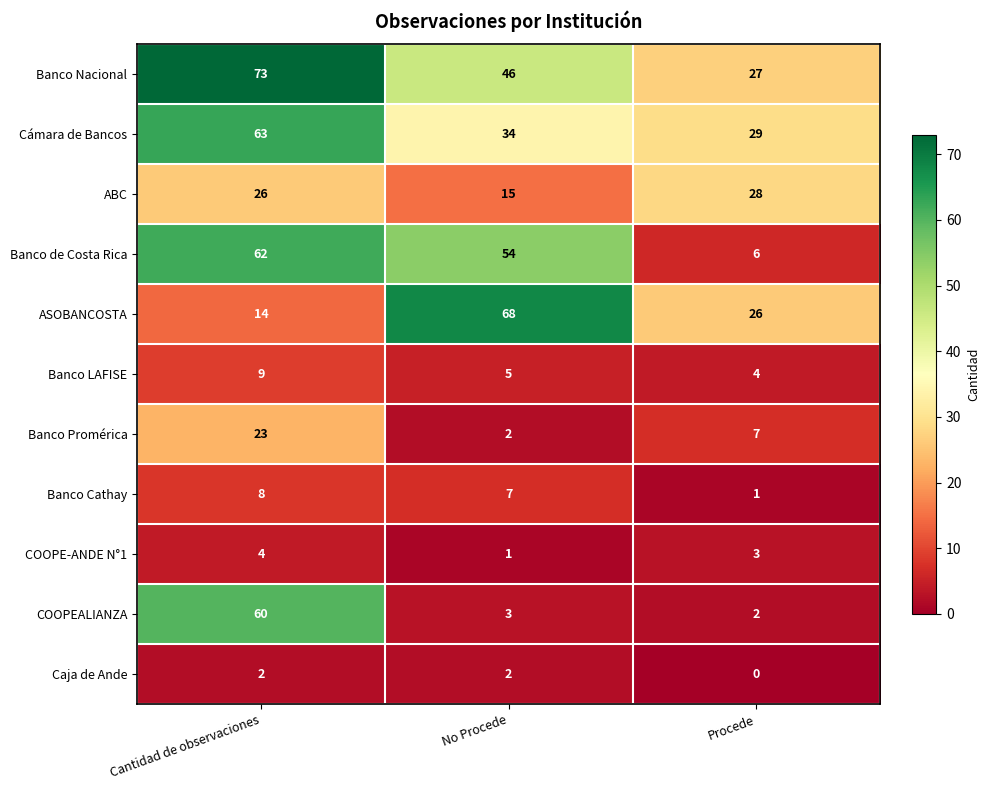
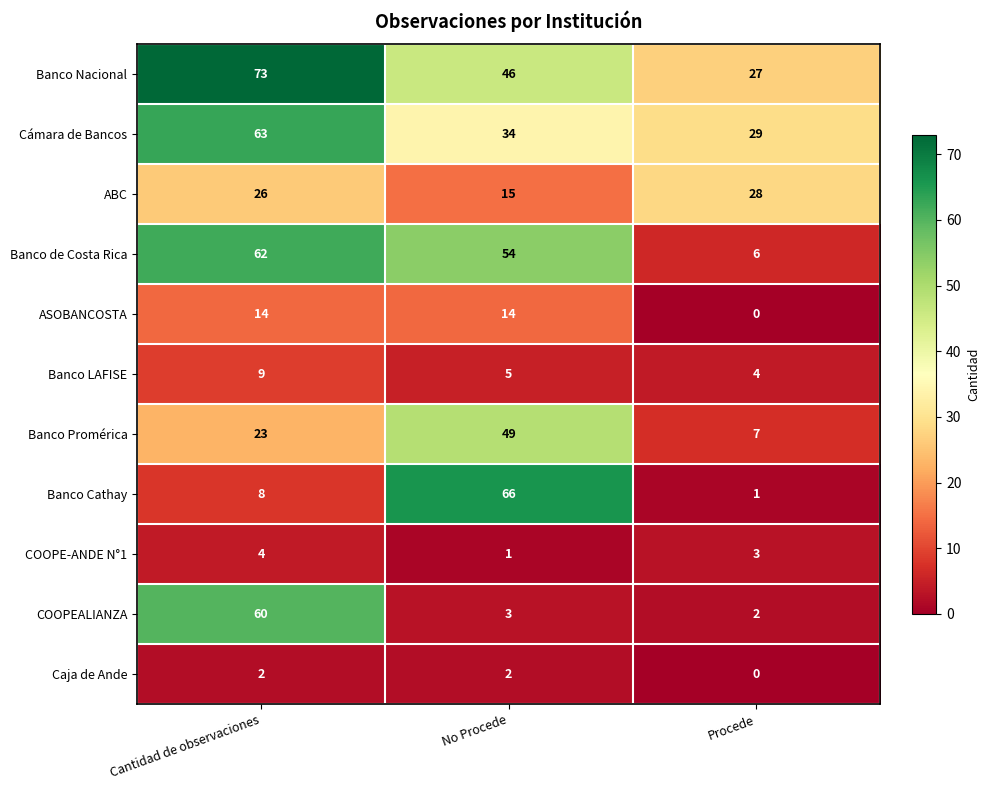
ASOBANCOSTA, No Procede: 68 -> 14
ASOBANCOSTA, Procede: 26 -> 0
Banco Promérica, No Procede: 2 -> 49
Banco Cathay, No Procede: 7 -> 66
